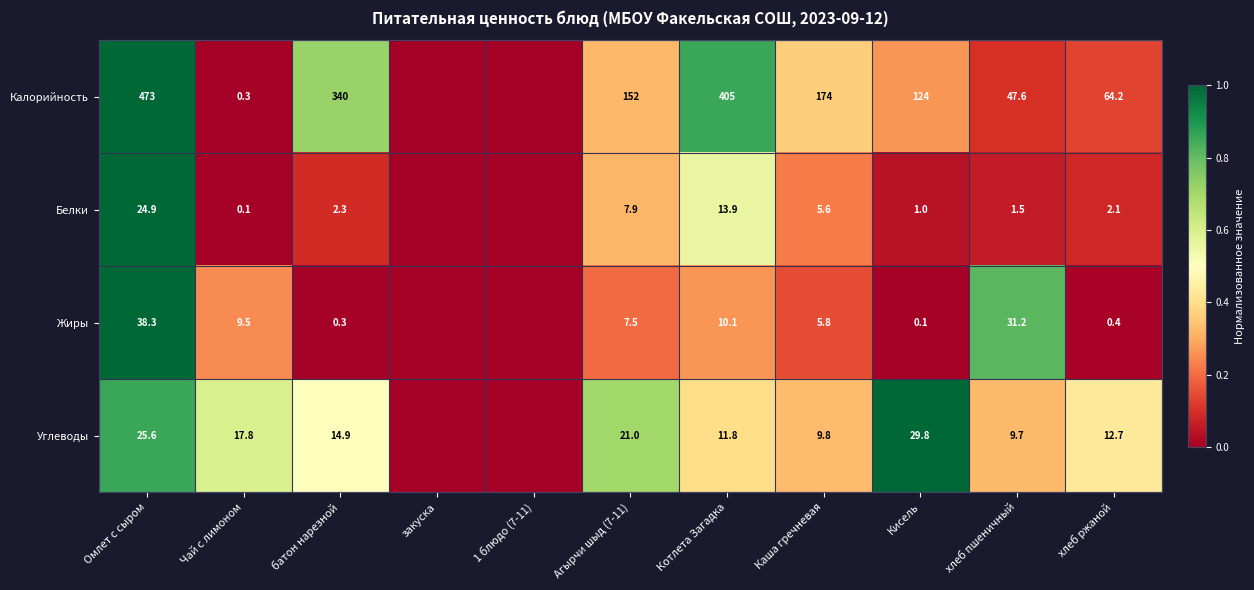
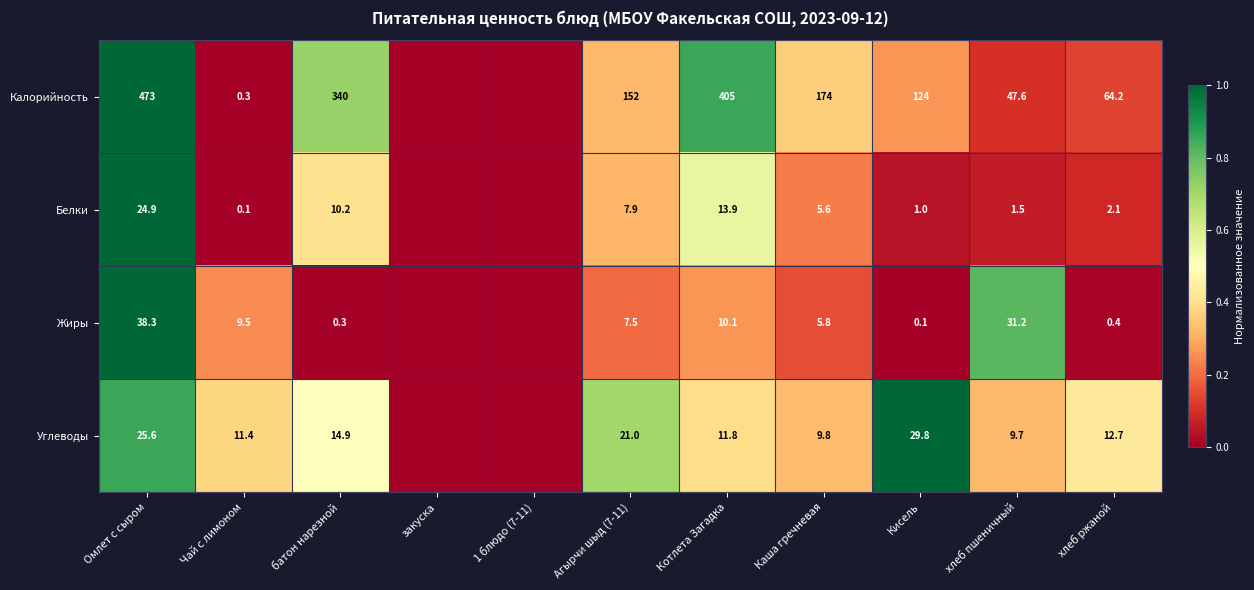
Белки, батон нарезной: 2.3 -> 10.2
Углеводы, Чай с лимоном: 17.8 -> 11.4
